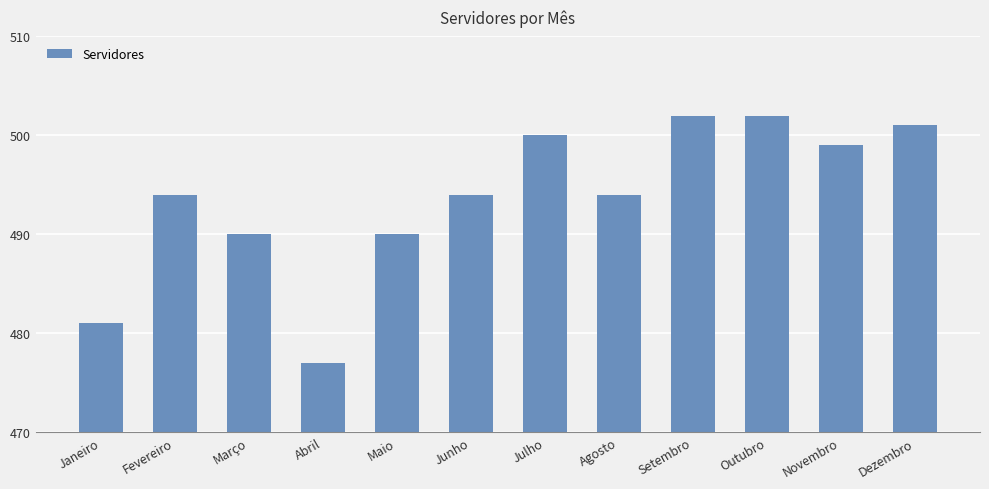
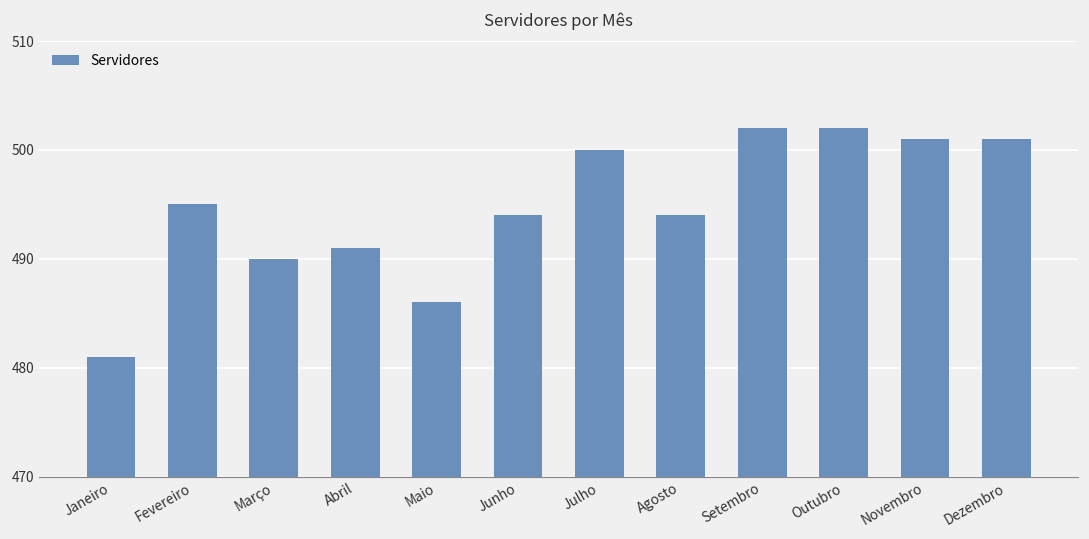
Fevereiro: 494 -> 495
Abril: 477 -> 491
Maio: 490 -> 486
Novembro: 499 -> 501
